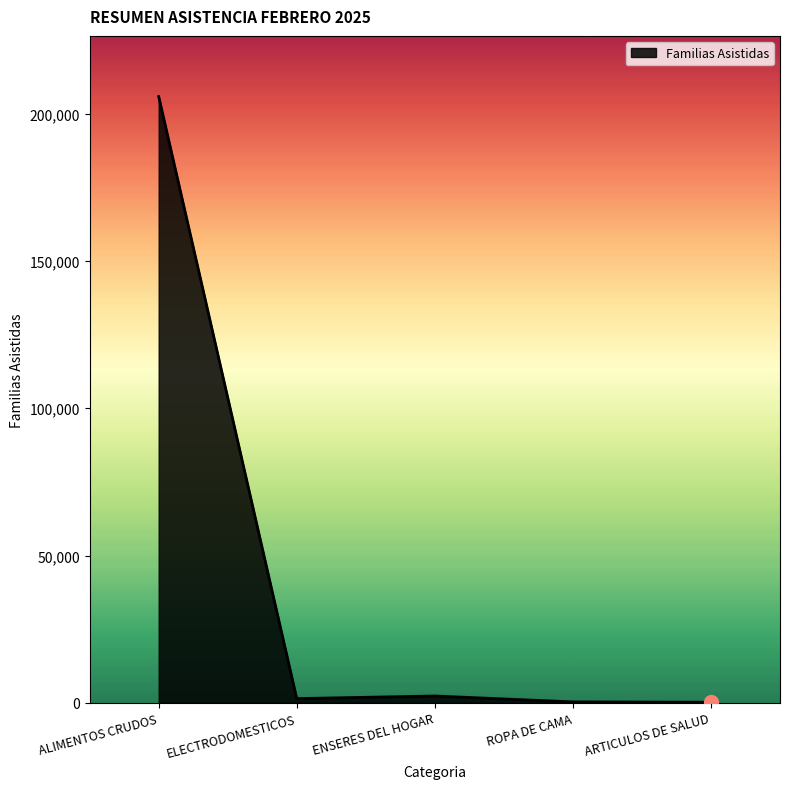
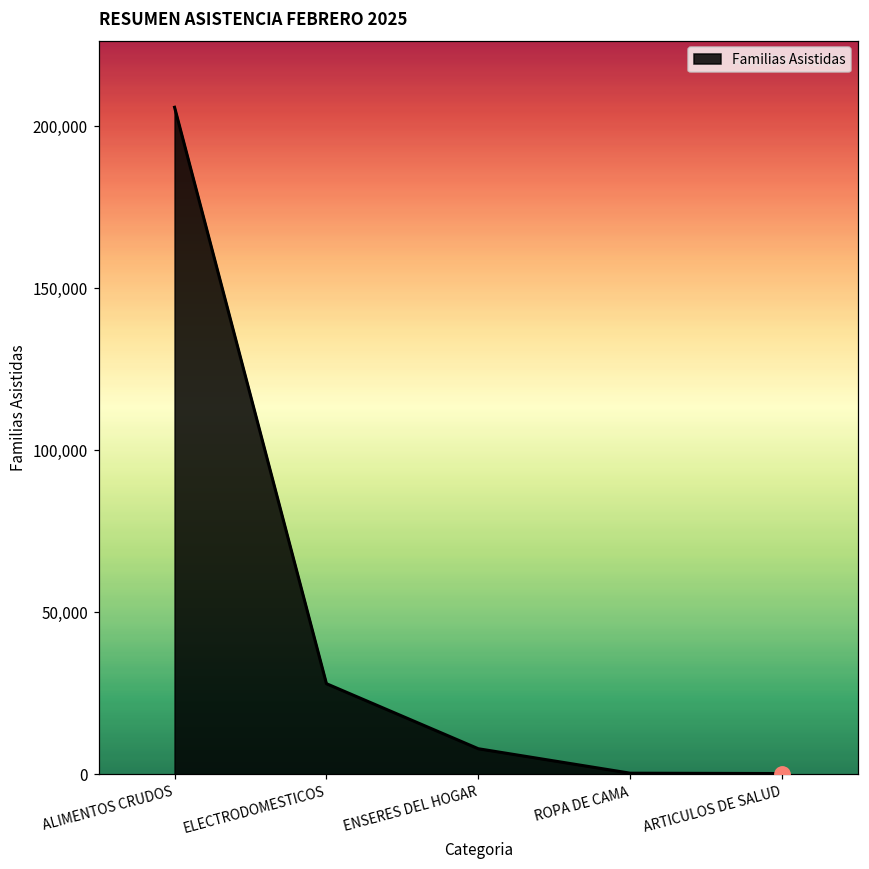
Familias Asistidas, ELECTRODOMESTICOS: 1,000 -> 28,000
Familias Asistidas, ENSERES DEL HOGAR: 2,000 -> 8,000
